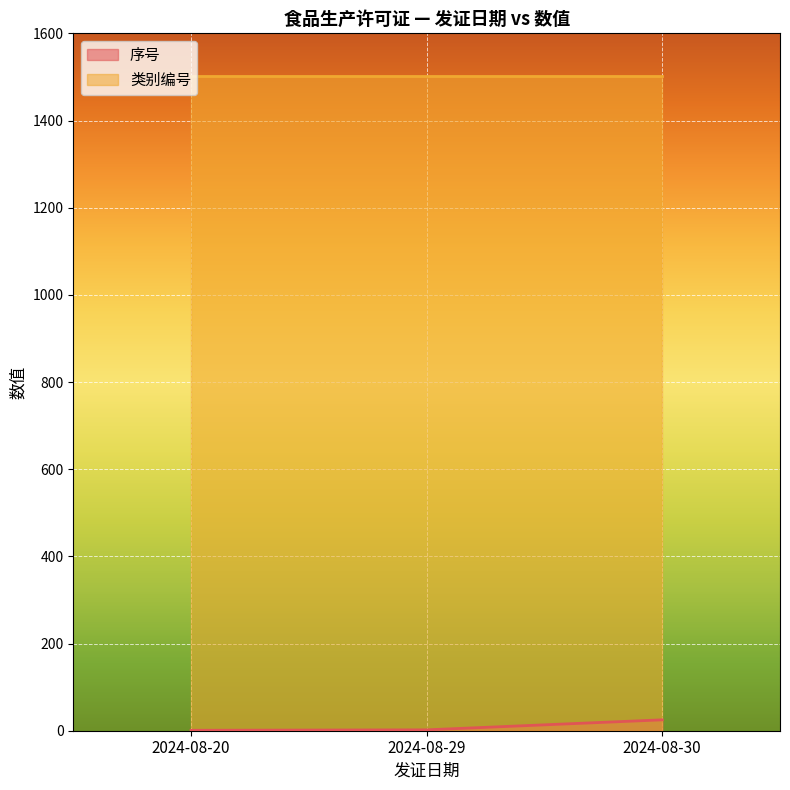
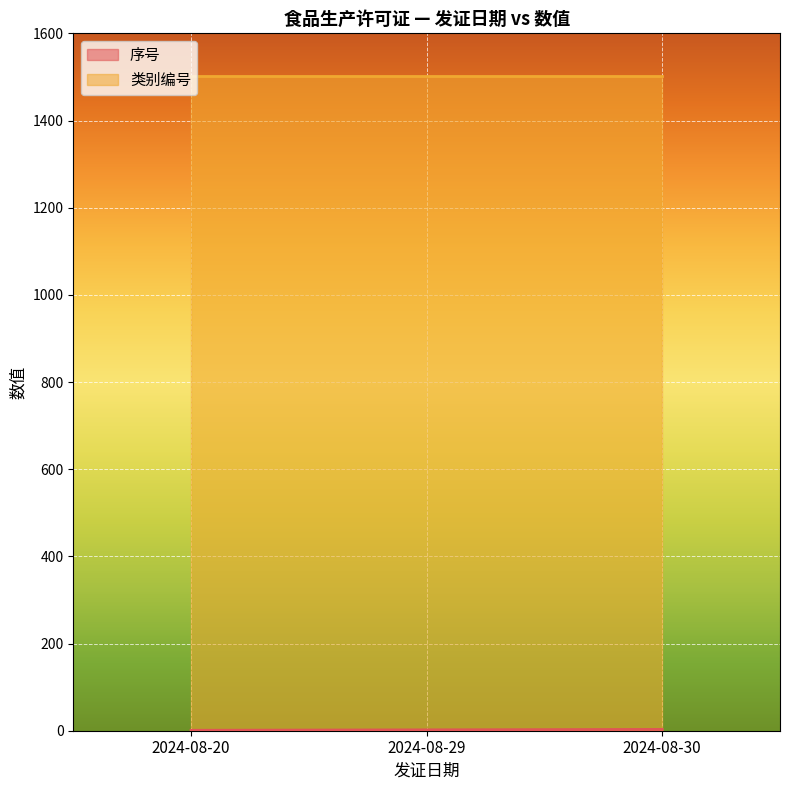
序号, 2024-08-30: 30 -> 0
